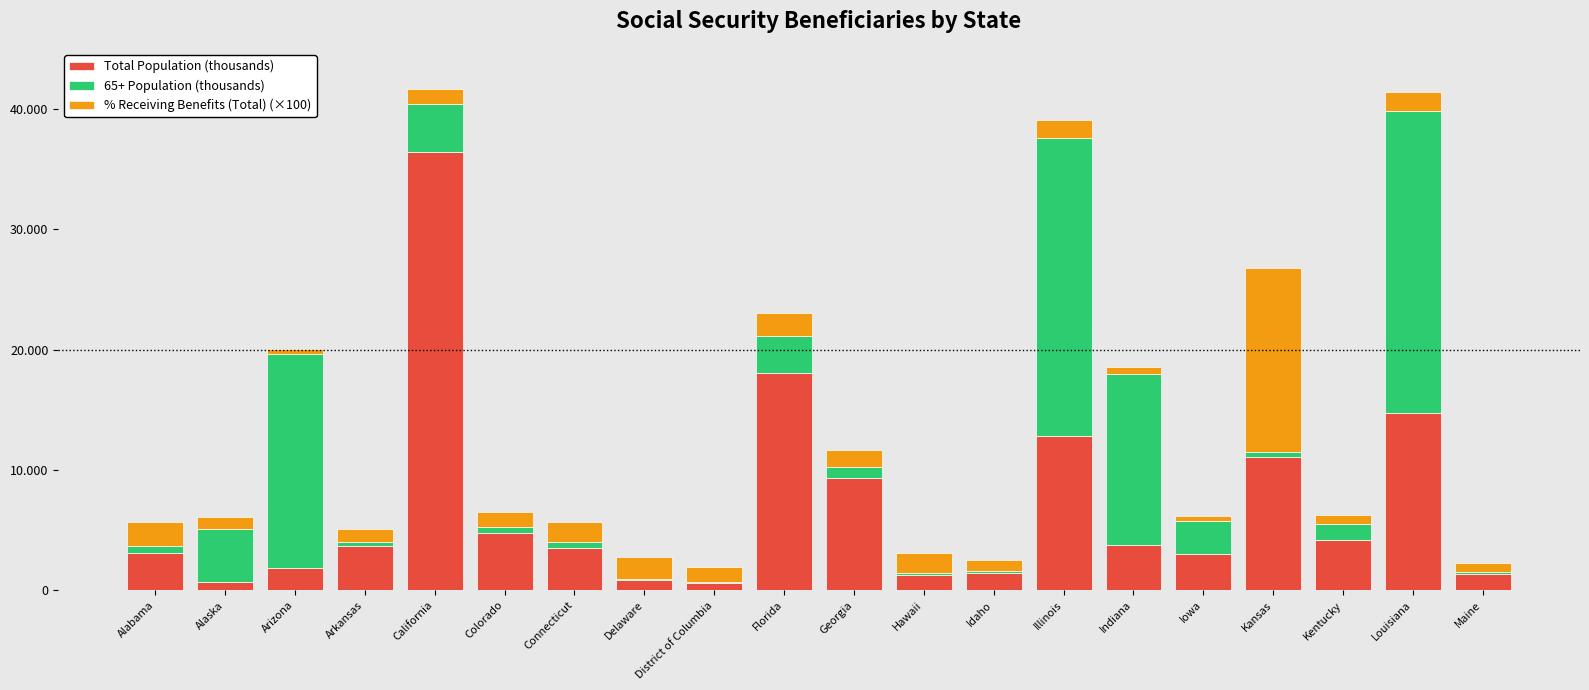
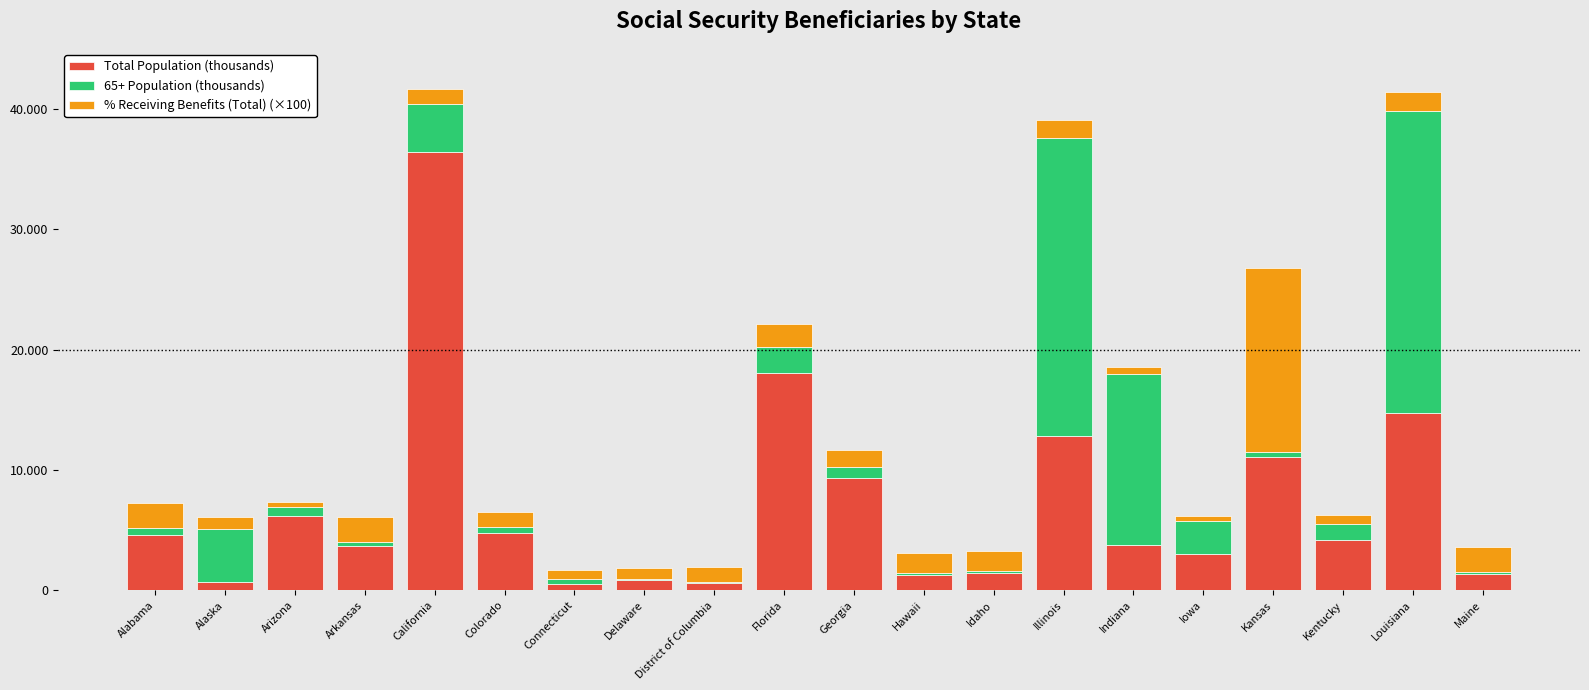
Total Population (thousands), Alabama: 3.1 -> 4.6
Total Population (thousands), Arizona: 1.8 -> 6.2
65+ Population (thousands), Arizona: 17.8 -> 0.8
% Receiving Benefits (Total) (×100), Arkansas: 1.1 -> 2.1
Total Population (thousands), Connecticut: 3.5 -> 0.5
% Receiving Benefits (Total) (×100), Connecticut: 1.7 -> 0.7
% Receiving Benefits (Total) (×100), Delaware: 1.8 -> 0.9
65+ Population (thousands), Florida: 3.0 -> 2.1
% Receiving Benefits (Total) (×100), Idaho: 0.9 -> 1.6
% Receiving Benefits (Total) (×100), Maine: 0.8 -> 2.1
